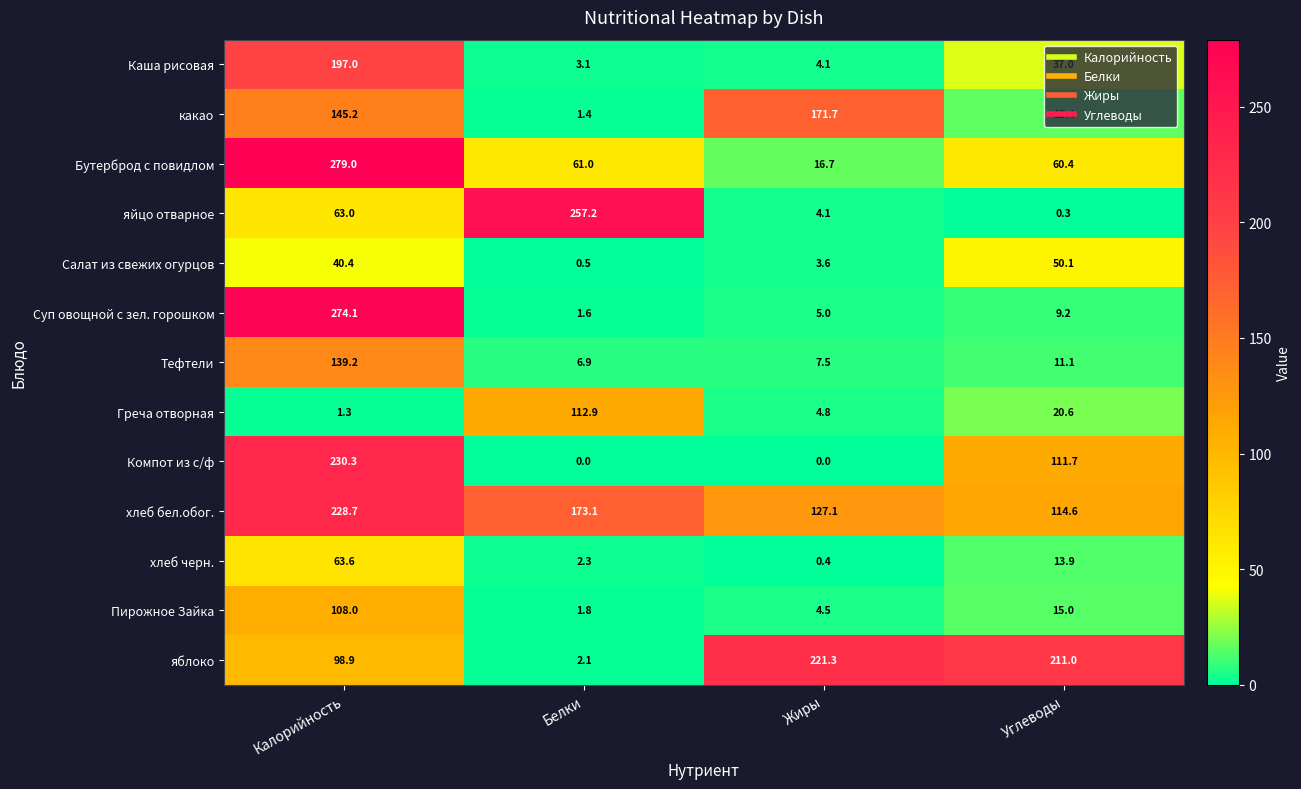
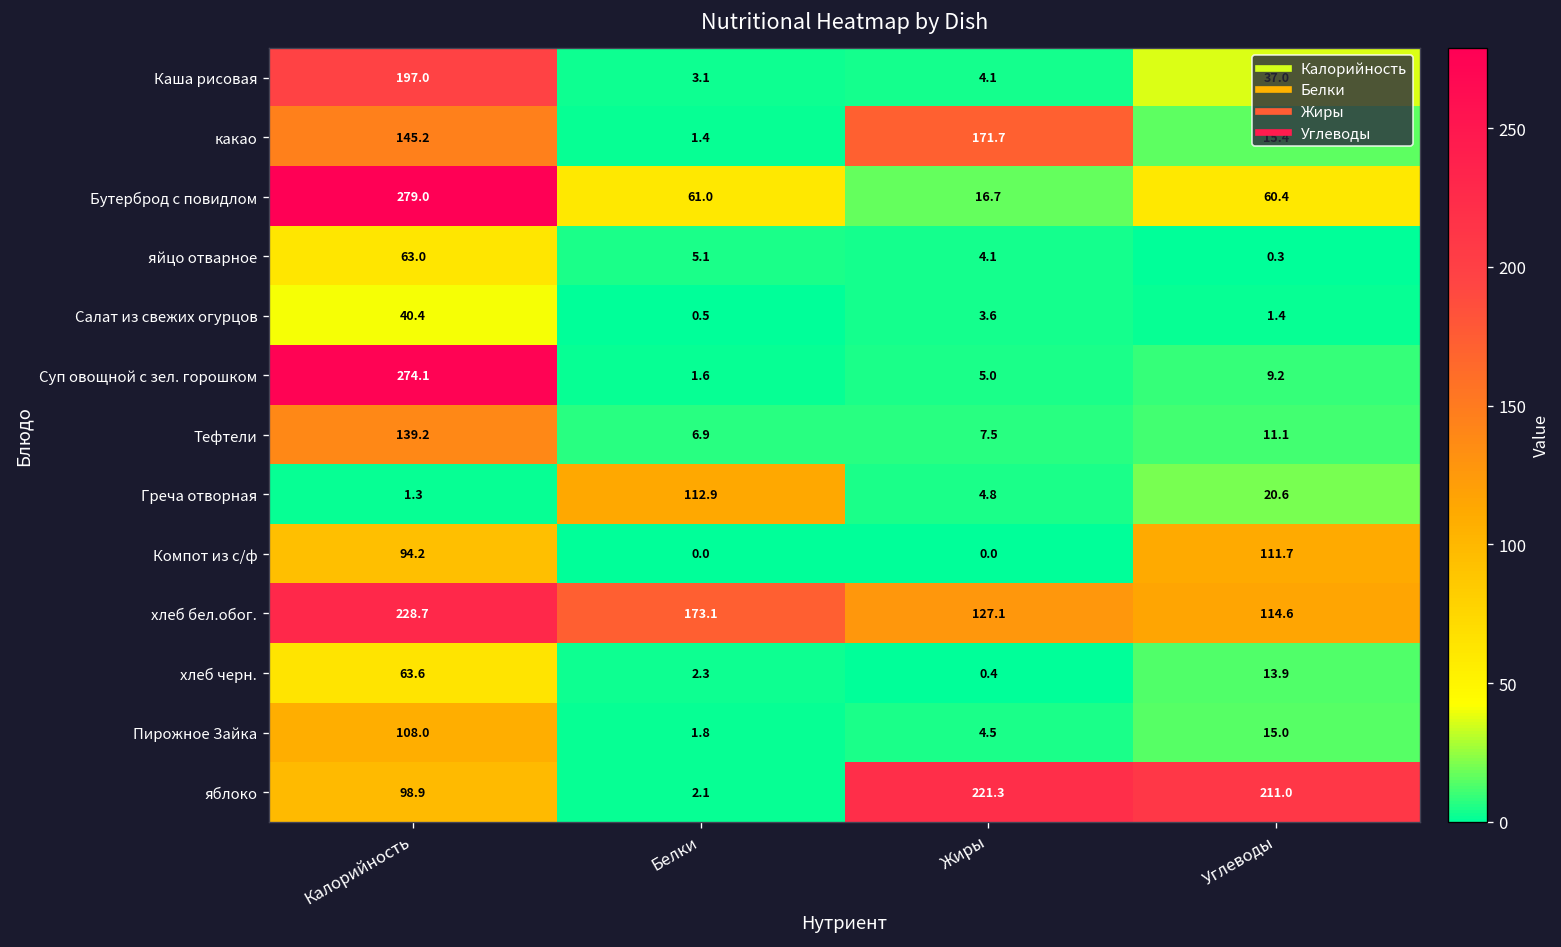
яйцо отварное, Белки: 257.2 -> 5.1
Салат из свежих огурцов, Углеводы: 50.1 -> 1.4
Компот из с/ф, Калорийность: 230.3 -> 94.2
